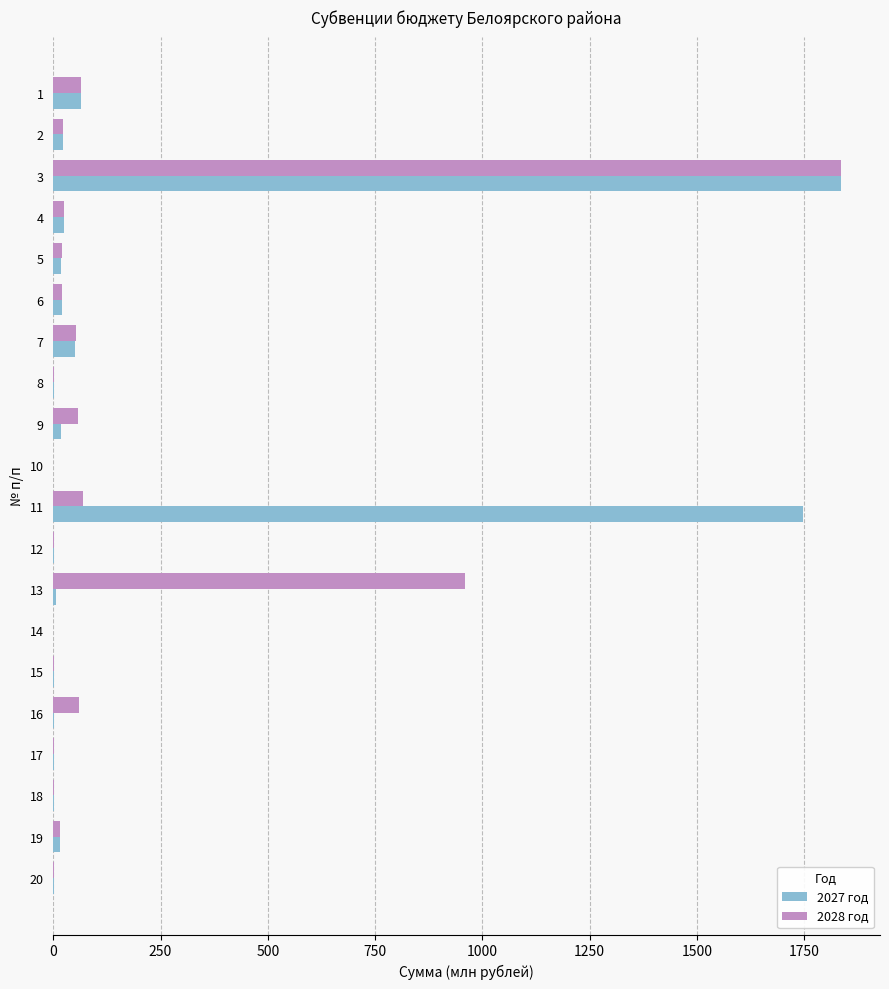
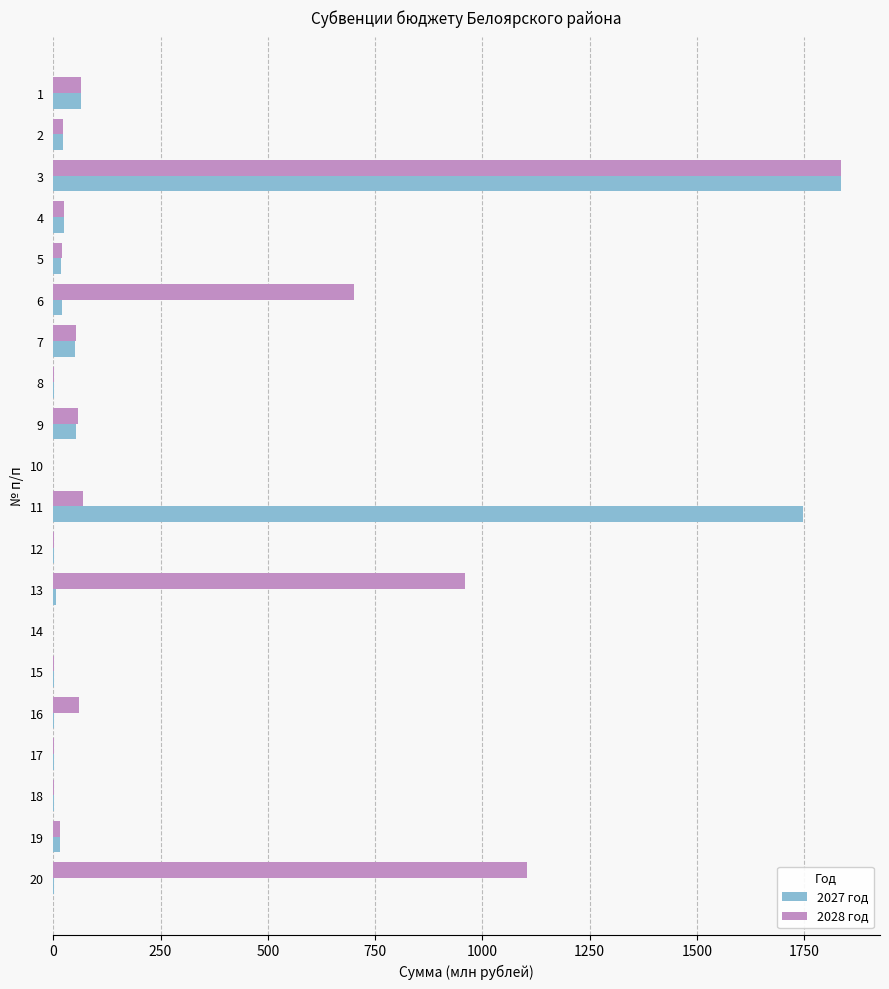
2028 год, 6: 20 -> 700
2027 год, 9: 20 -> 50
2028 год, 20: 0 -> 1110
